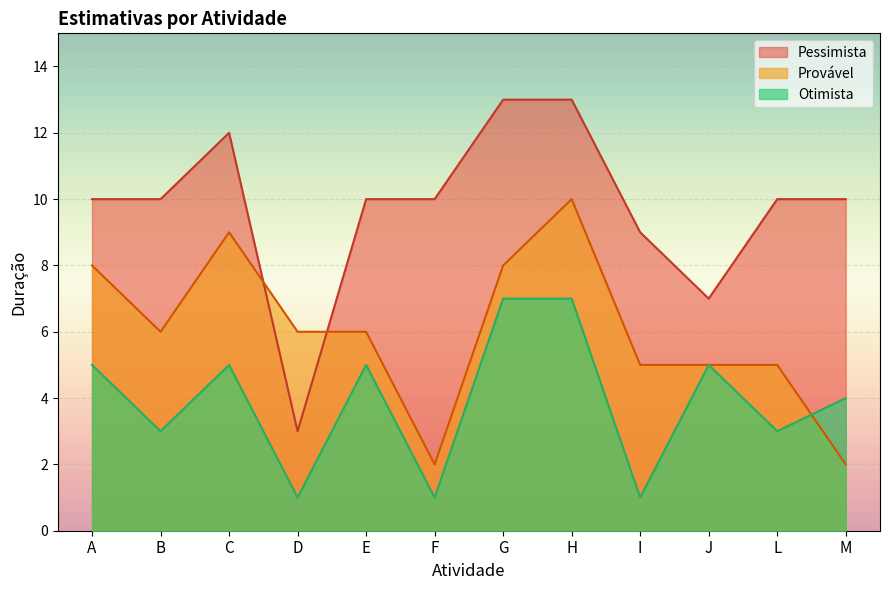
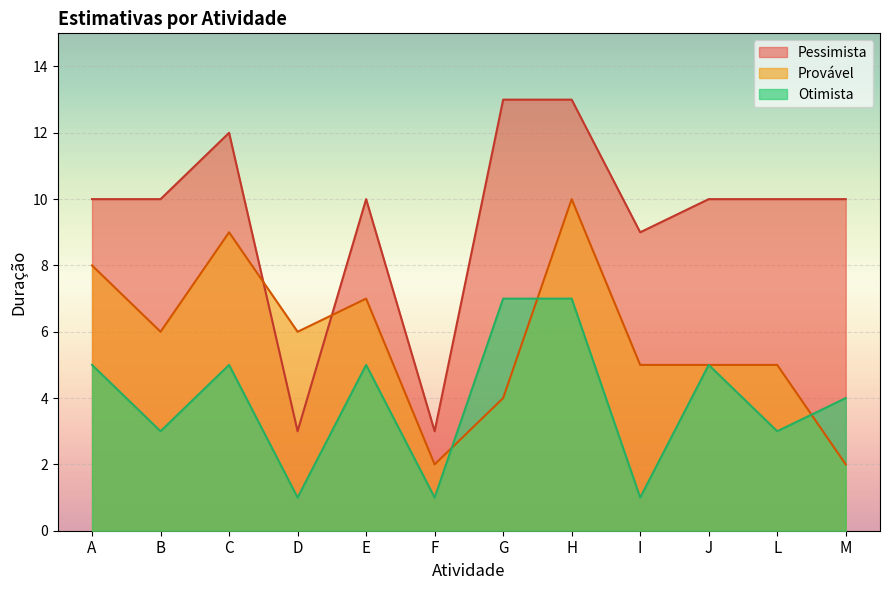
Provável, E: 6 -> 7
Pessimista, F: 10 -> 3
Provável, G: 8 -> 4
Pessimista, J: 7 -> 10
